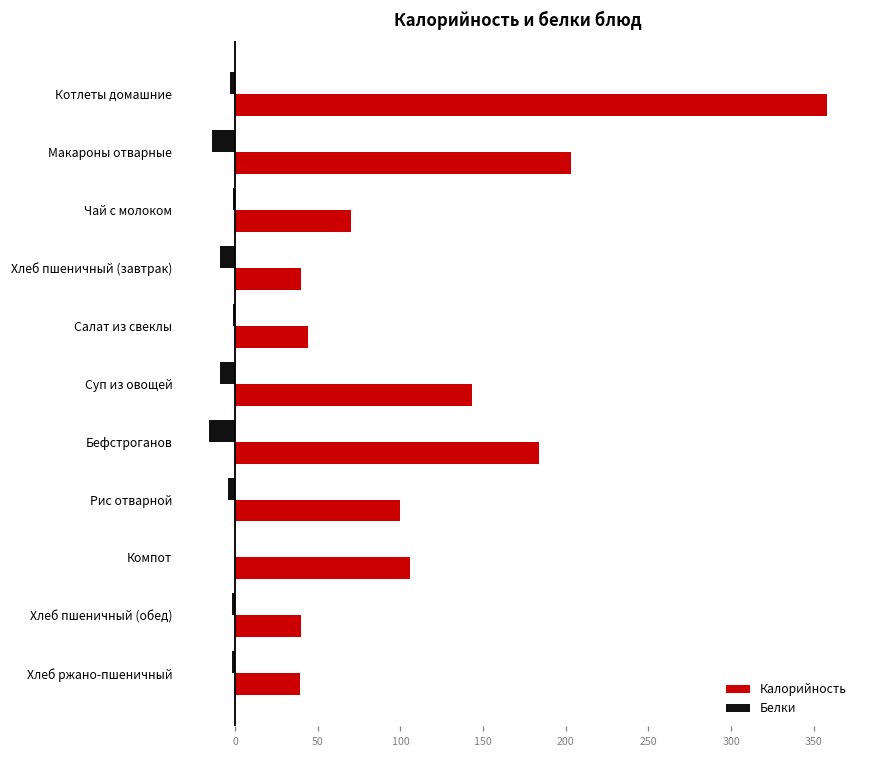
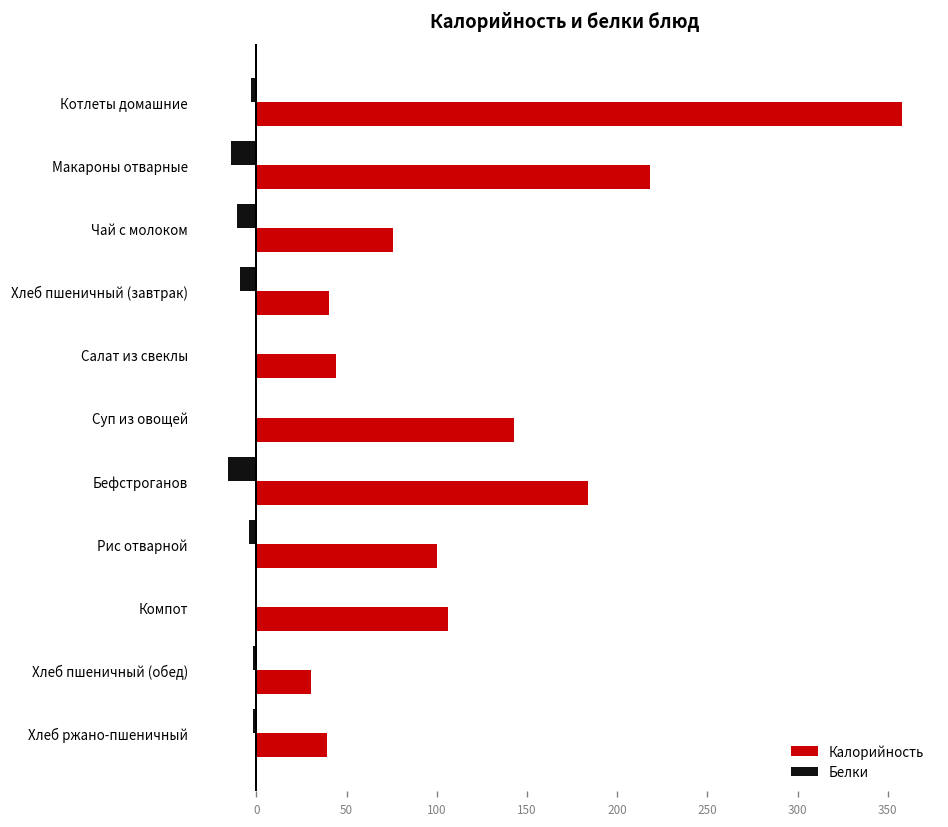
Калорийность, Макароны отварные: 203 -> 218
Белки, Чай с молоком: -1 -> -11
Калорийность, Чай с молоком: 70 -> 76
Белки, Суп из овощей: -9 -> -1
Калорийность, Хлеб пшеничный (обед): 40 -> 30
